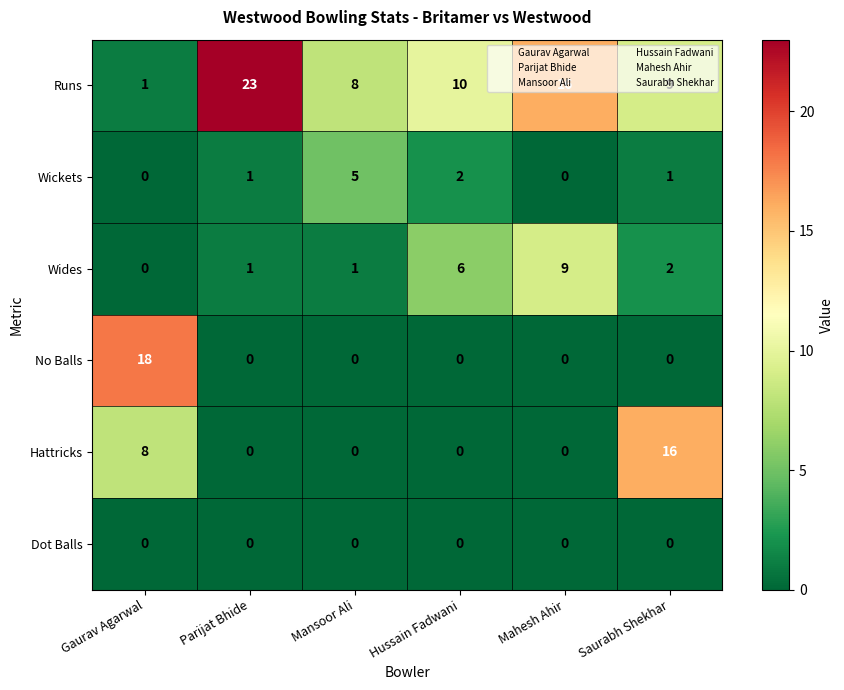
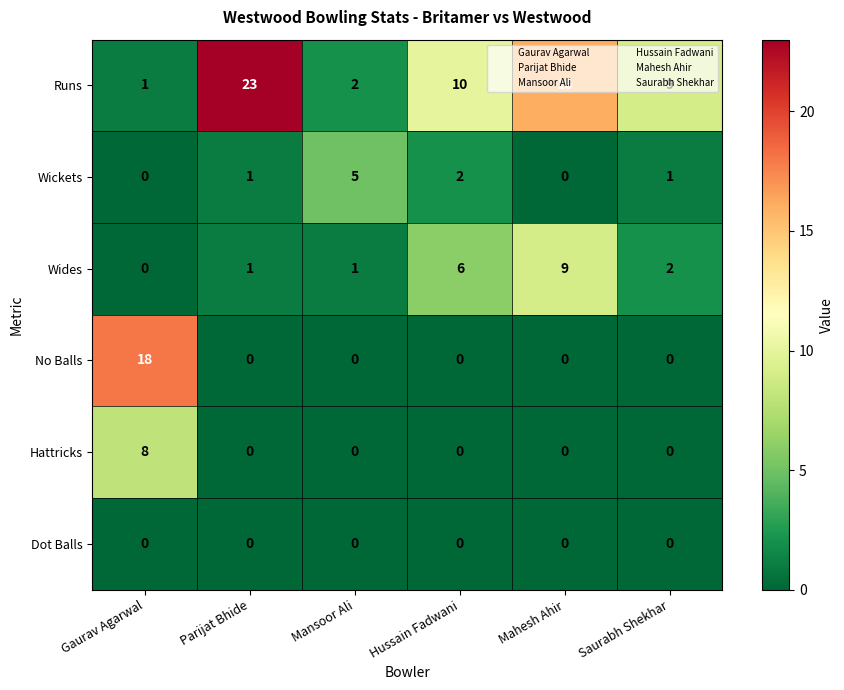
Runs, Mansoor Ali: 8 -> 2
Hattricks, Saurabh Shekhar: 16 -> 0
